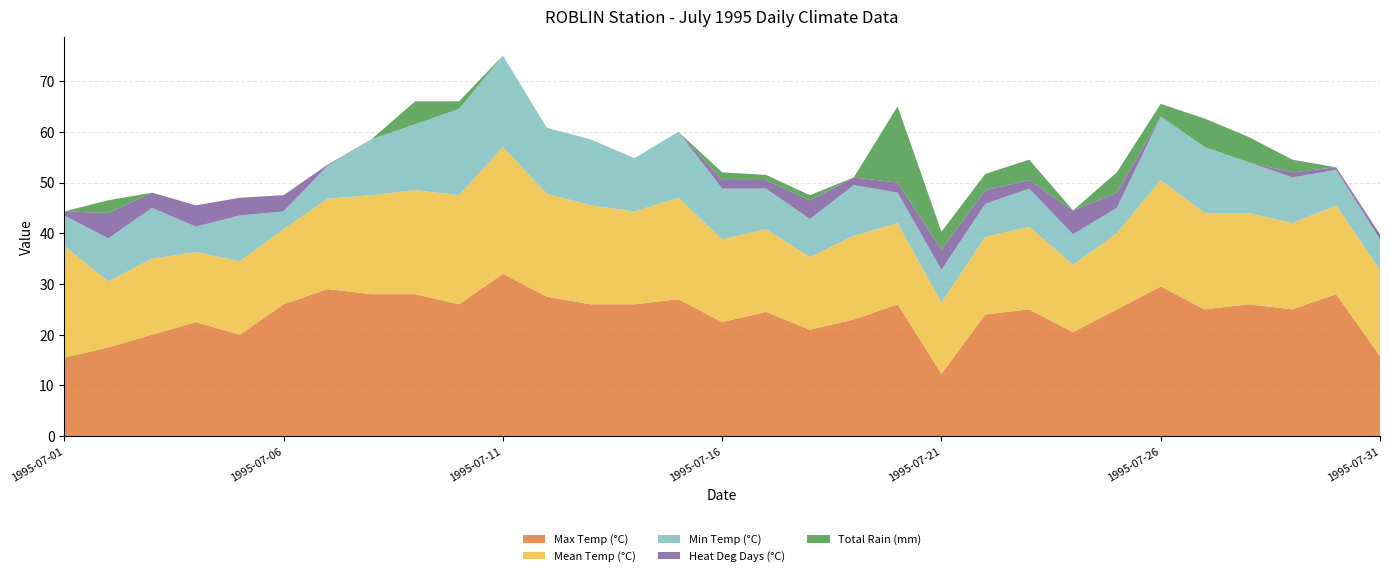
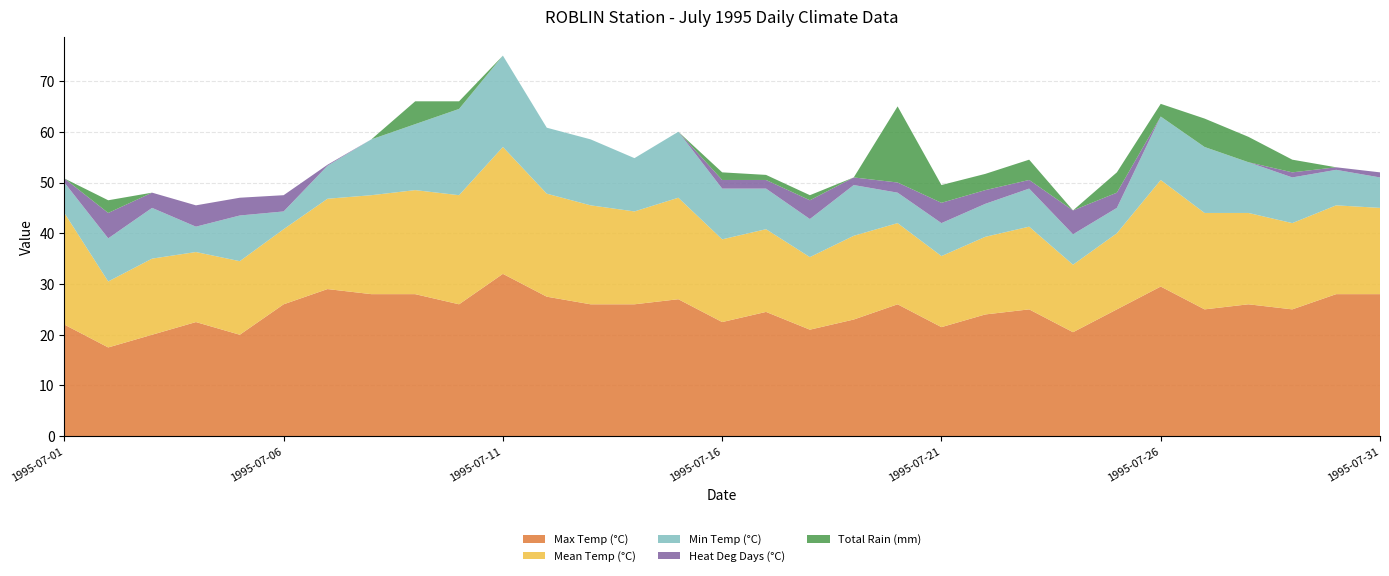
Max Temp (°C), 1995-07-01: 16 -> 22
Max Temp (°C), 1995-07-21: 12 -> 22
Max Temp (°C), 1995-07-31: 16 -> 28
